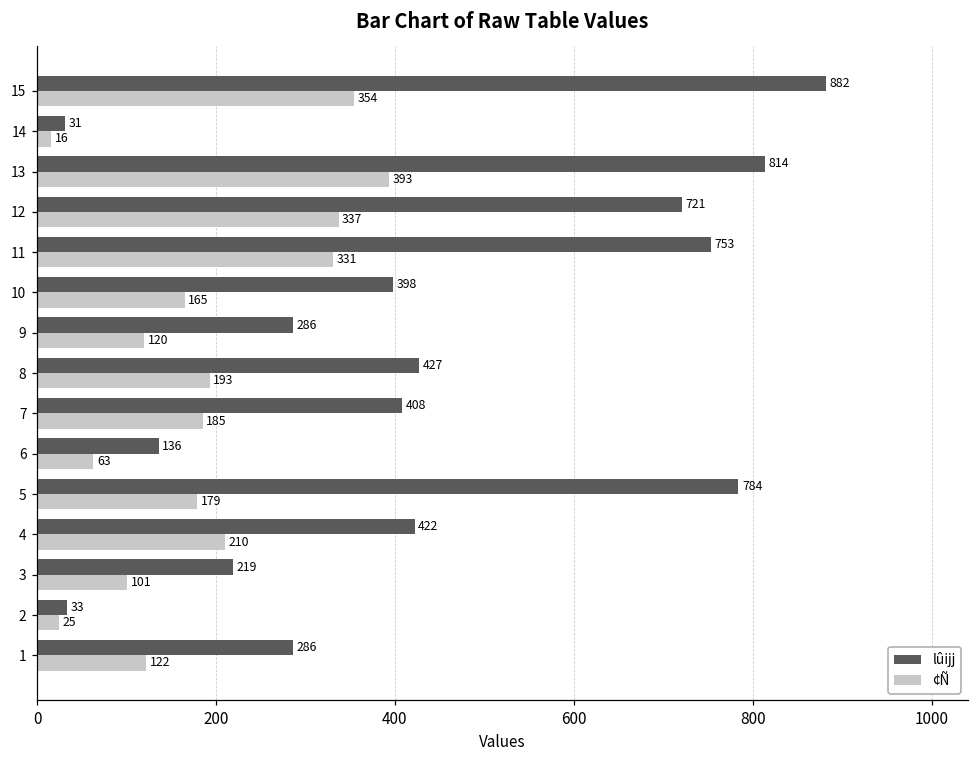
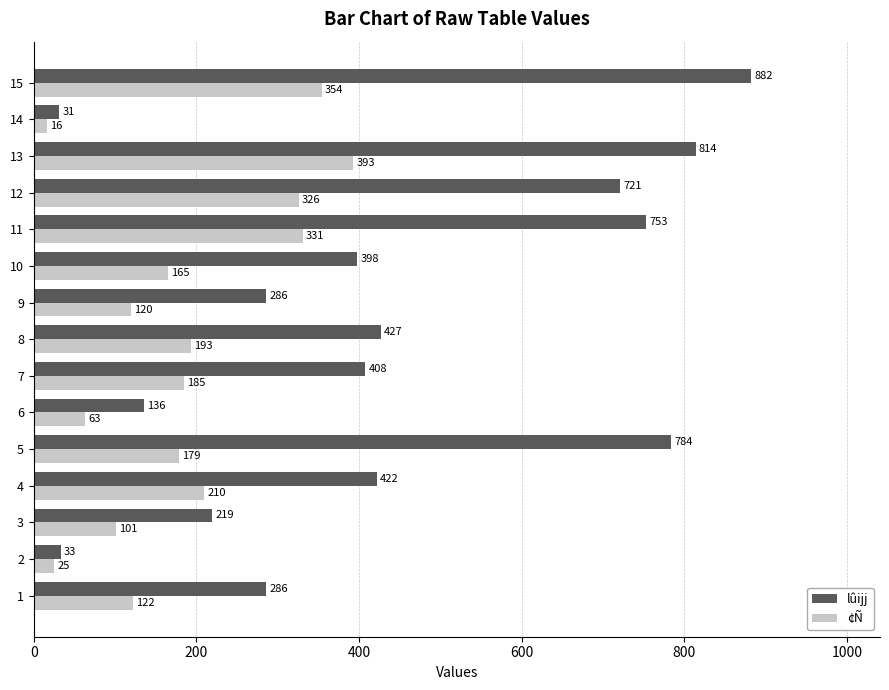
¢Ñ, 12: 337 -> 326
